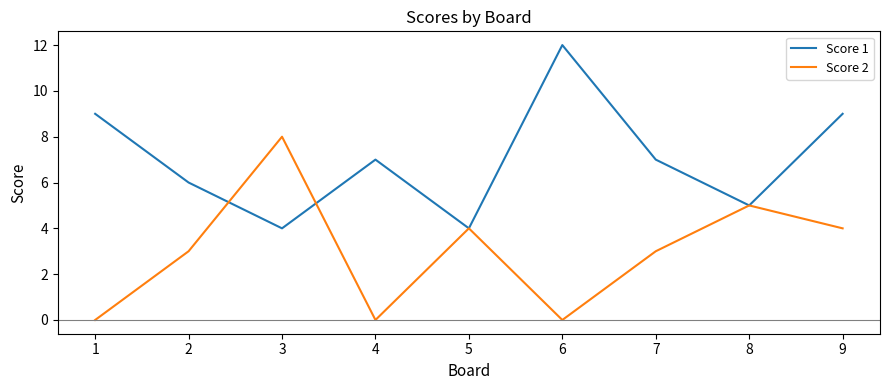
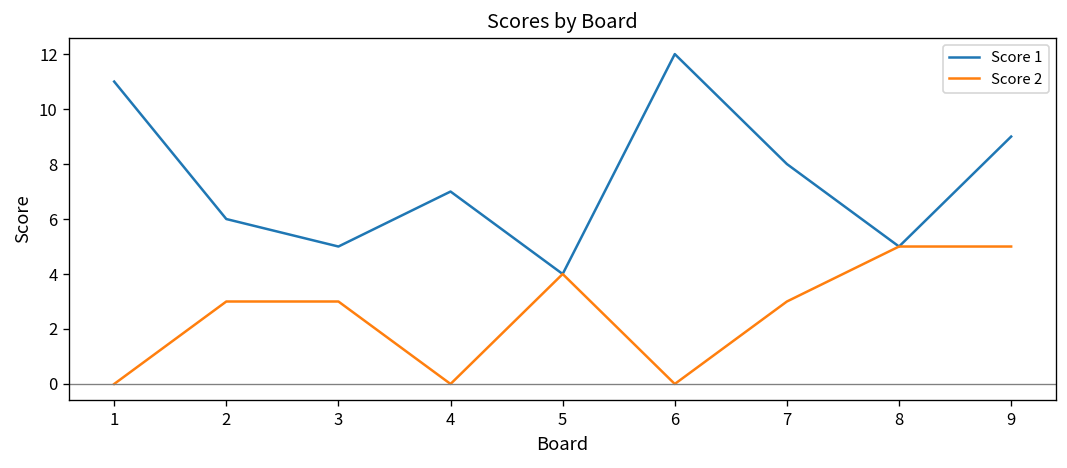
Score 1, 1: 9 -> 11
Score 1, 3: 4 -> 5
Score 2, 3: 8 -> 3
Score 1, 7: 7 -> 8
Score 2, 9: 4 -> 5
